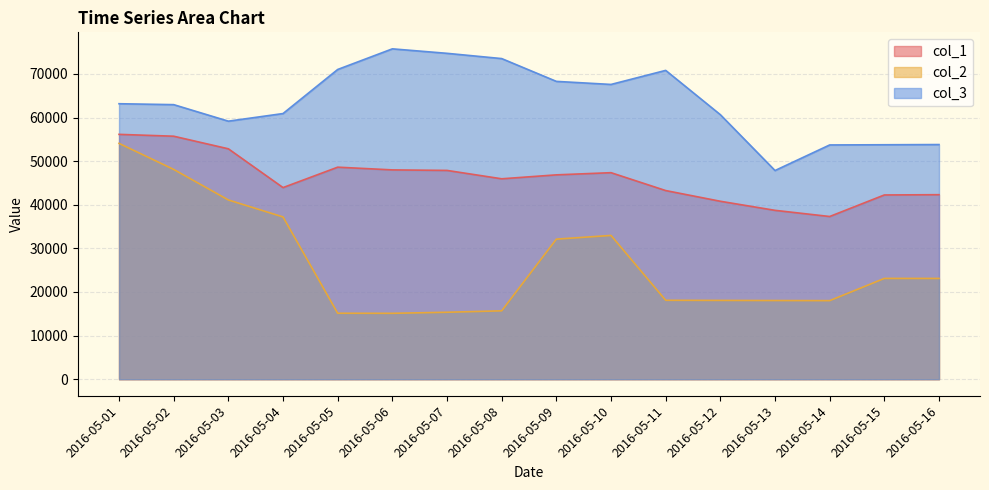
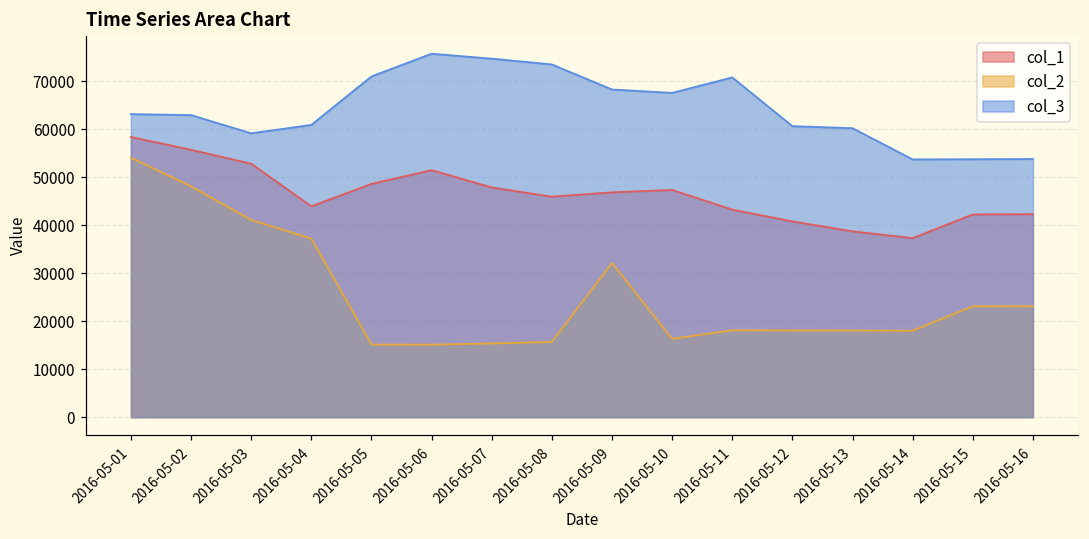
col_1, 2016-05-01: 56000 -> 58000
col_1, 2016-05-06: 48000 -> 51000
col_2, 2016-05-10: 33000 -> 16000
col_3, 2016-05-13: 48000 -> 60000
